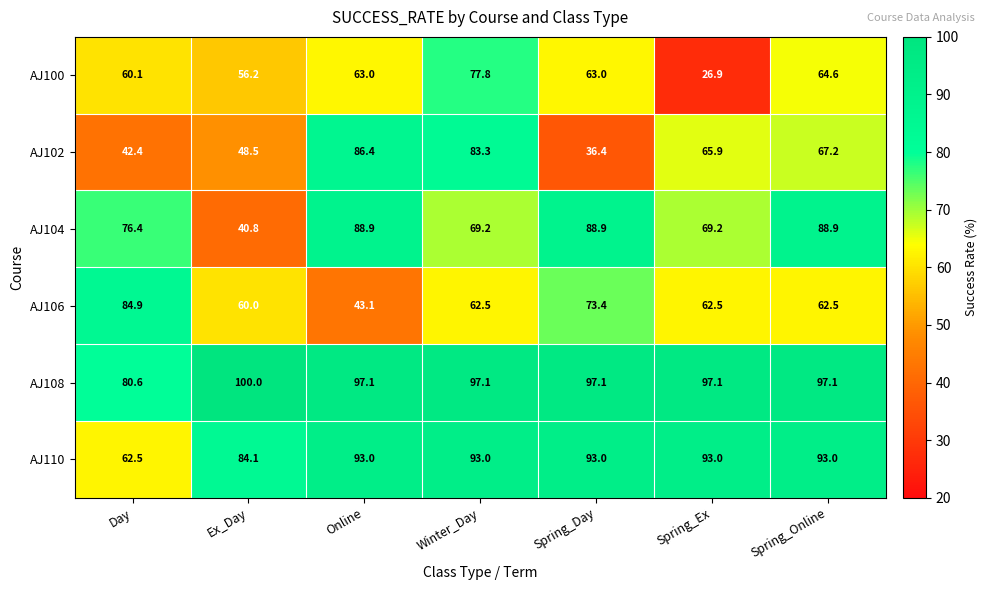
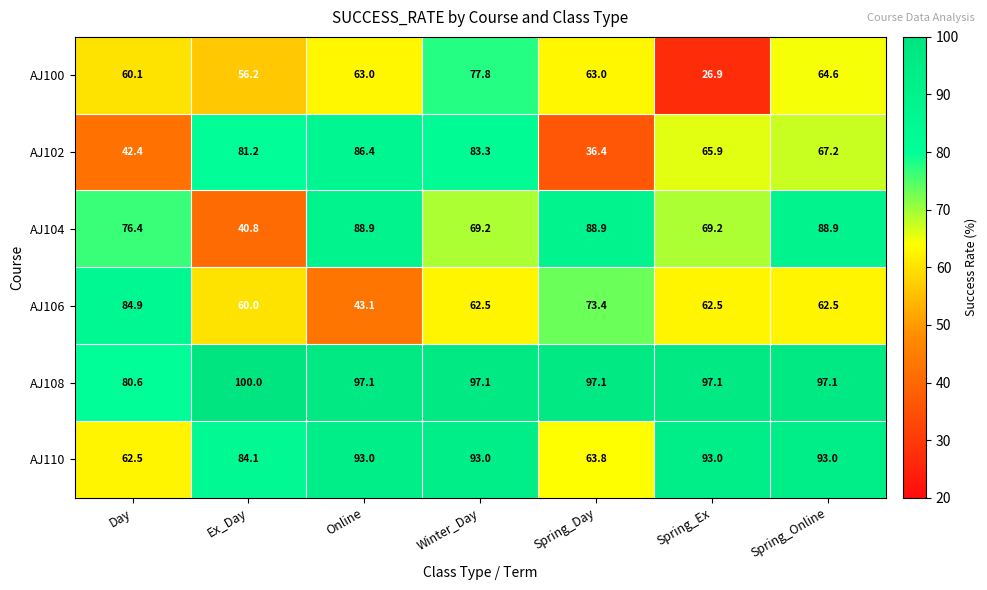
AJ102, Ex_Day: 48.5 -> 81.2
AJ110, Spring_Day: 93.0 -> 63.8
